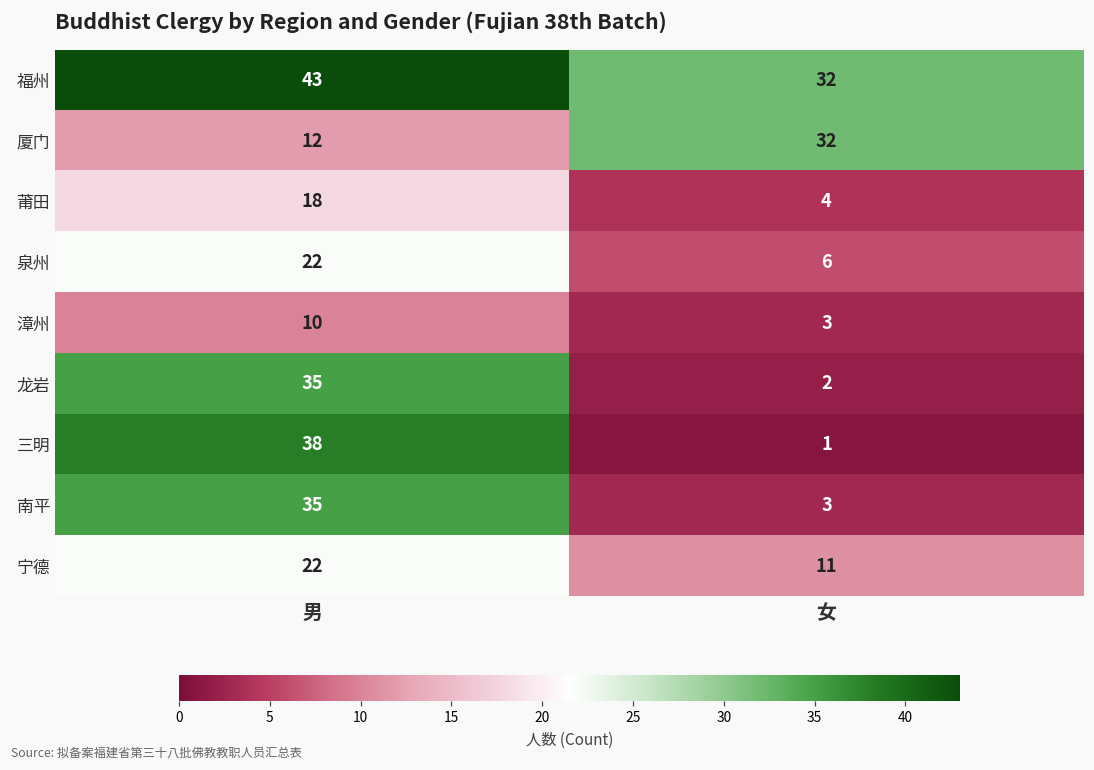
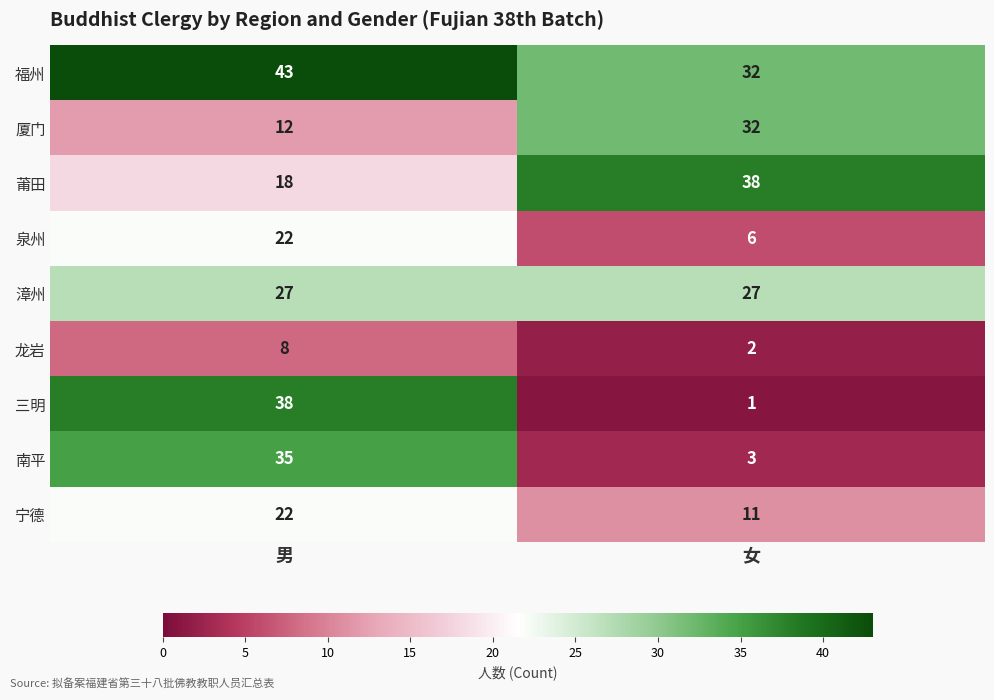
莆田, 女: 4 -> 38
漳州, 男: 10 -> 27
漳州, 女: 3 -> 27
龙岩, 男: 35 -> 8
